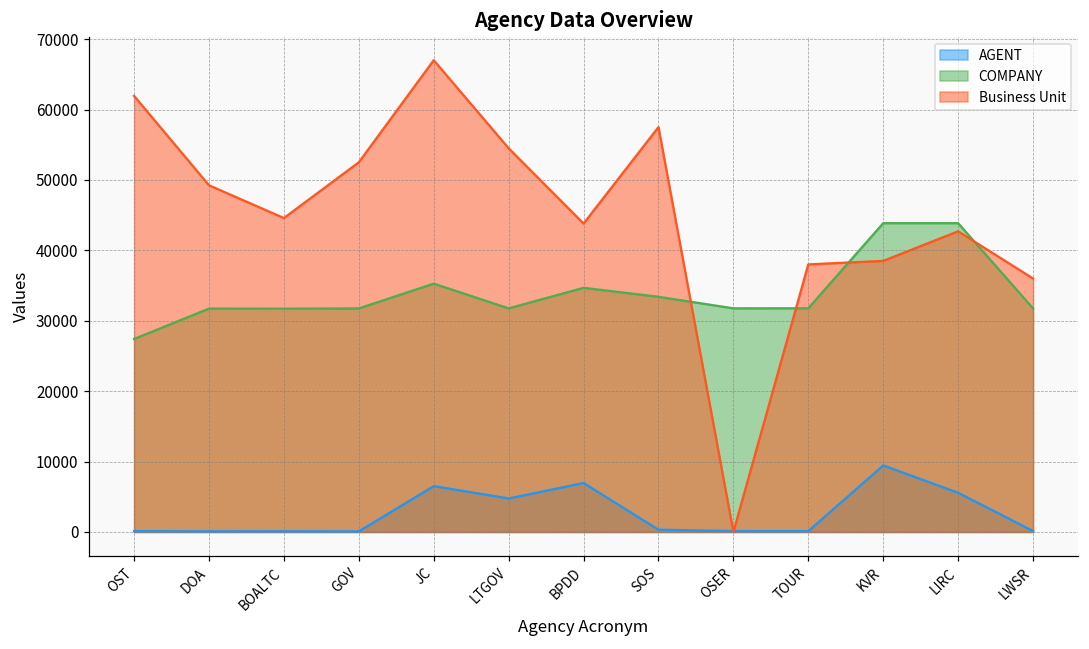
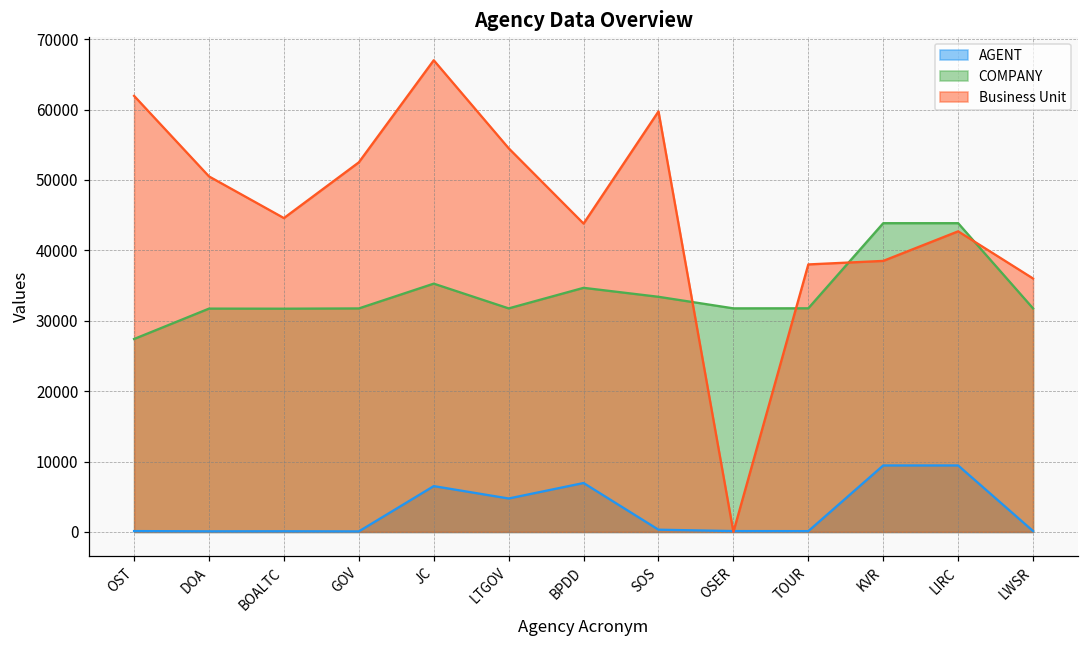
Business Unit, DOA: 49000 -> 51000
Business Unit, SOS: 58000 -> 60000
AGENT, LIRC: 6000 -> 9000
